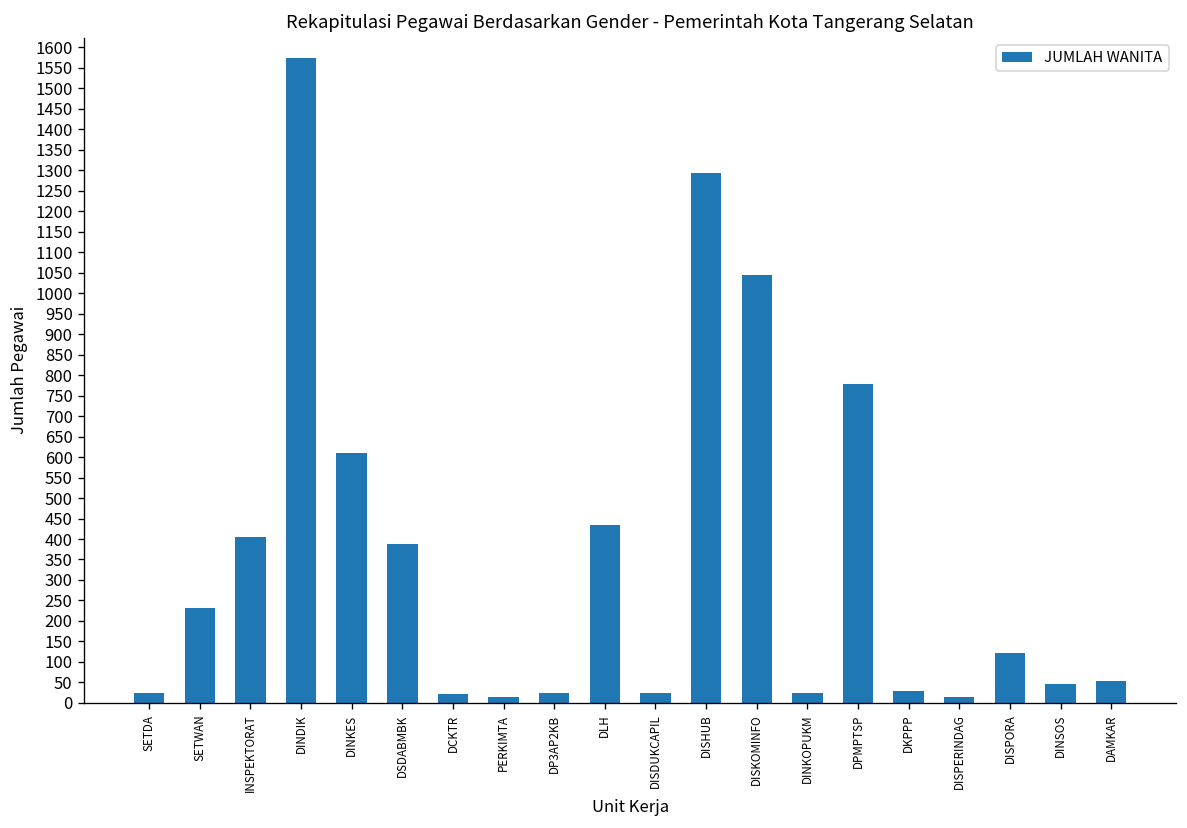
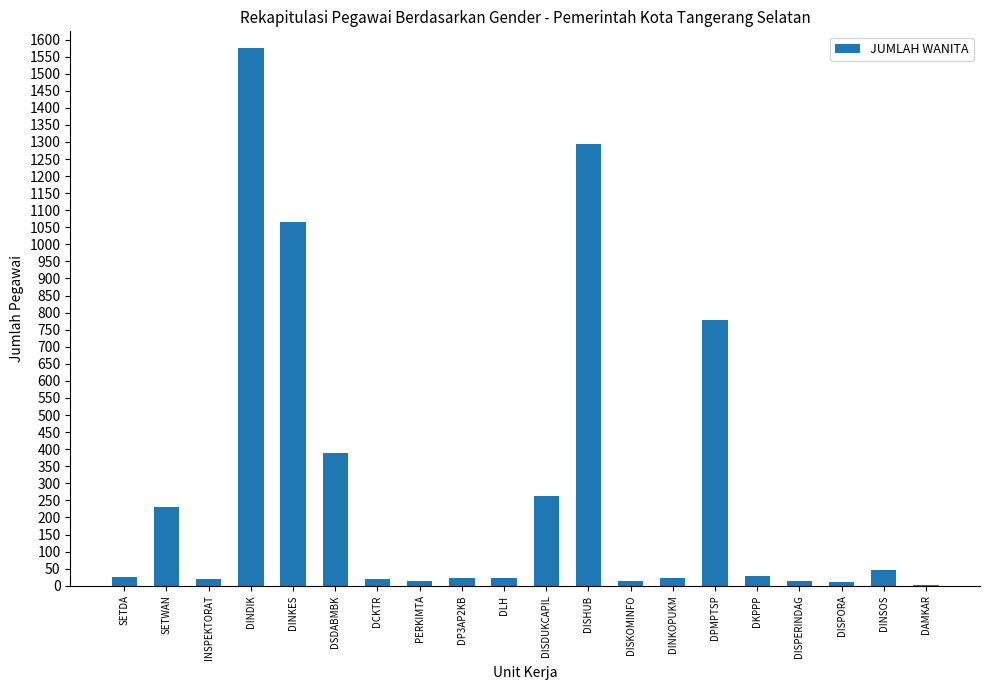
INSPEKTORAT: 410 -> 20
DINKES: 610 -> 1070
DLH: 440 -> 20
DISDUKCAPIL: 30 -> 260
DISKOMINFO: 1040 -> 10
DISPORA: 120 -> 10
DAMKAR: 50 -> 0
